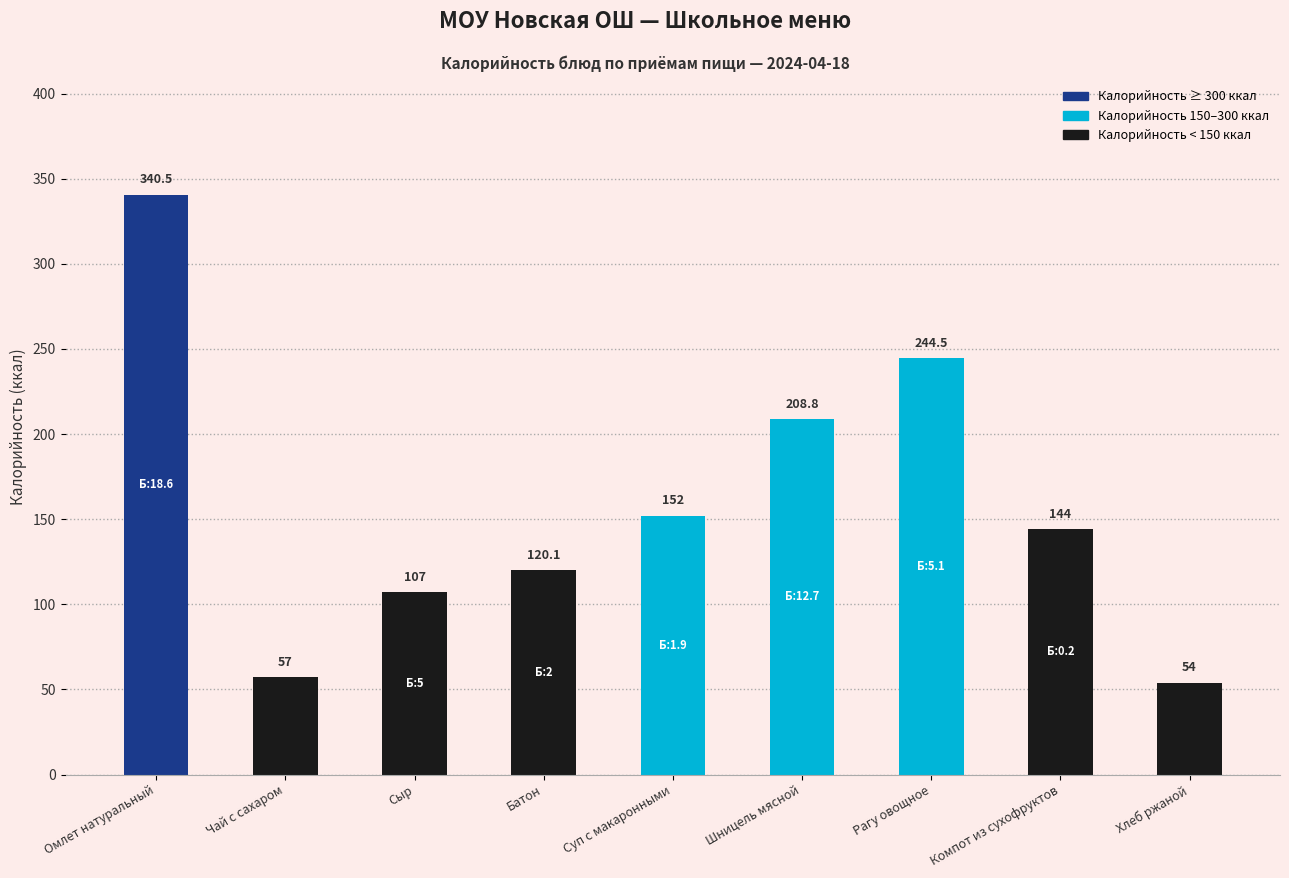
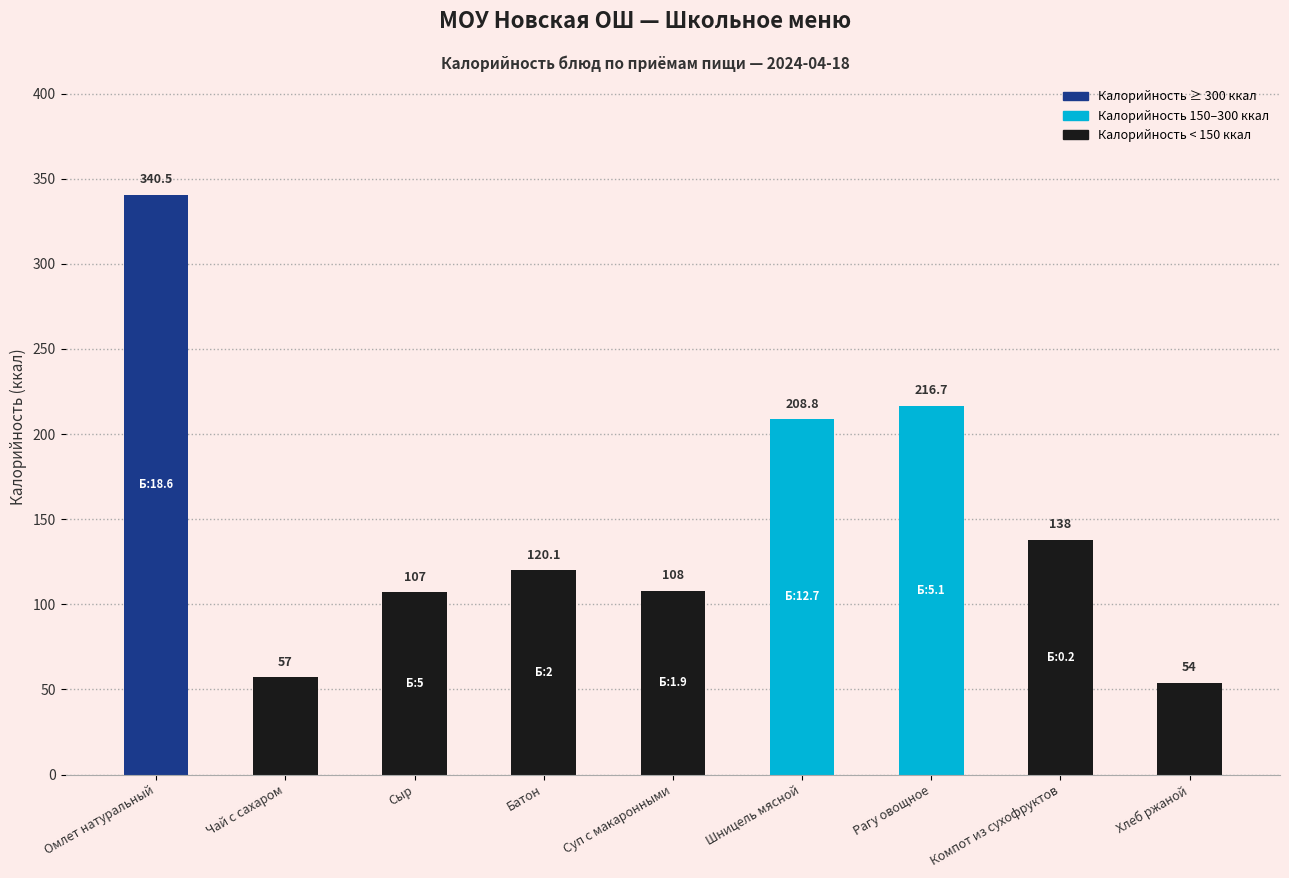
Суп с макаронными: 152 -> 108
Рагу овощное: 244.5 -> 216.7
Компот из сухофруктов: 144 -> 138
